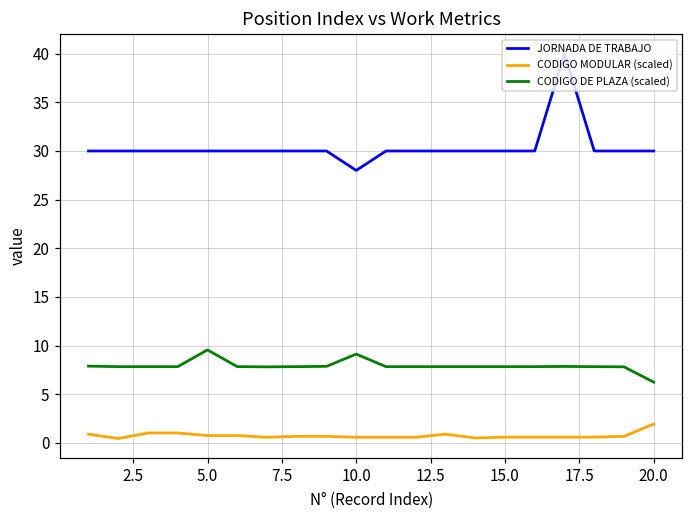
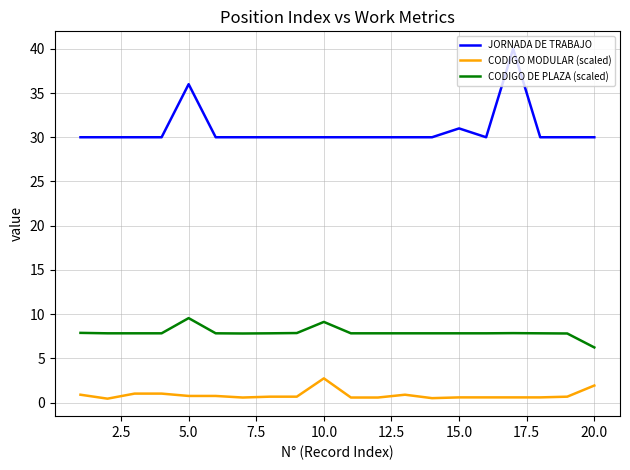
JORNADA DE TRABAJO, 5.0: 30 -> 36
JORNADA DE TRABAJO, 10.0: 28 -> 30
CODIGO MODULAR (scaled), 10.0: 1 -> 3
JORNADA DE TRABAJO, 15.0: 30 -> 31
